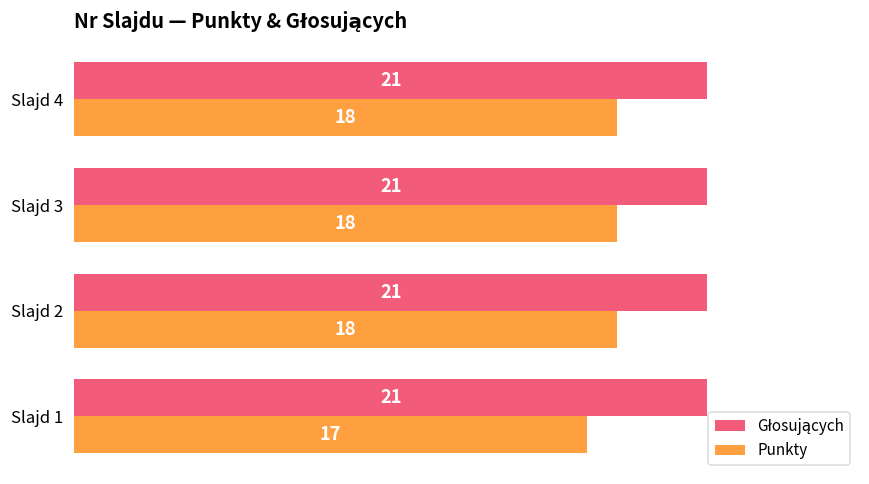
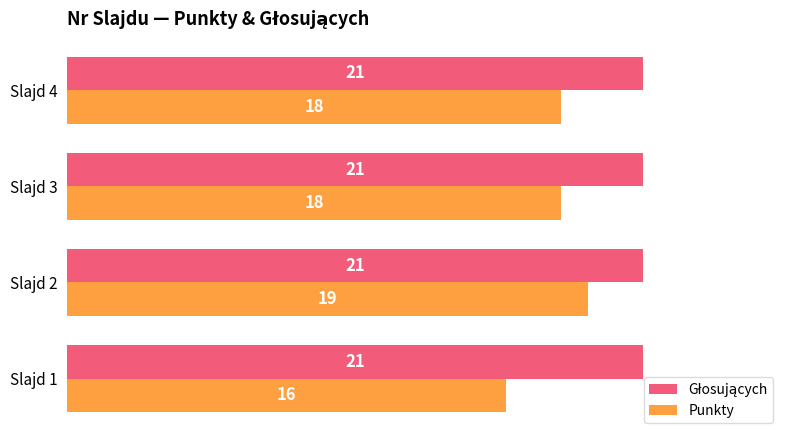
Punkty, Slajd 2: 18 -> 19
Punkty, Slajd 1: 17 -> 16
